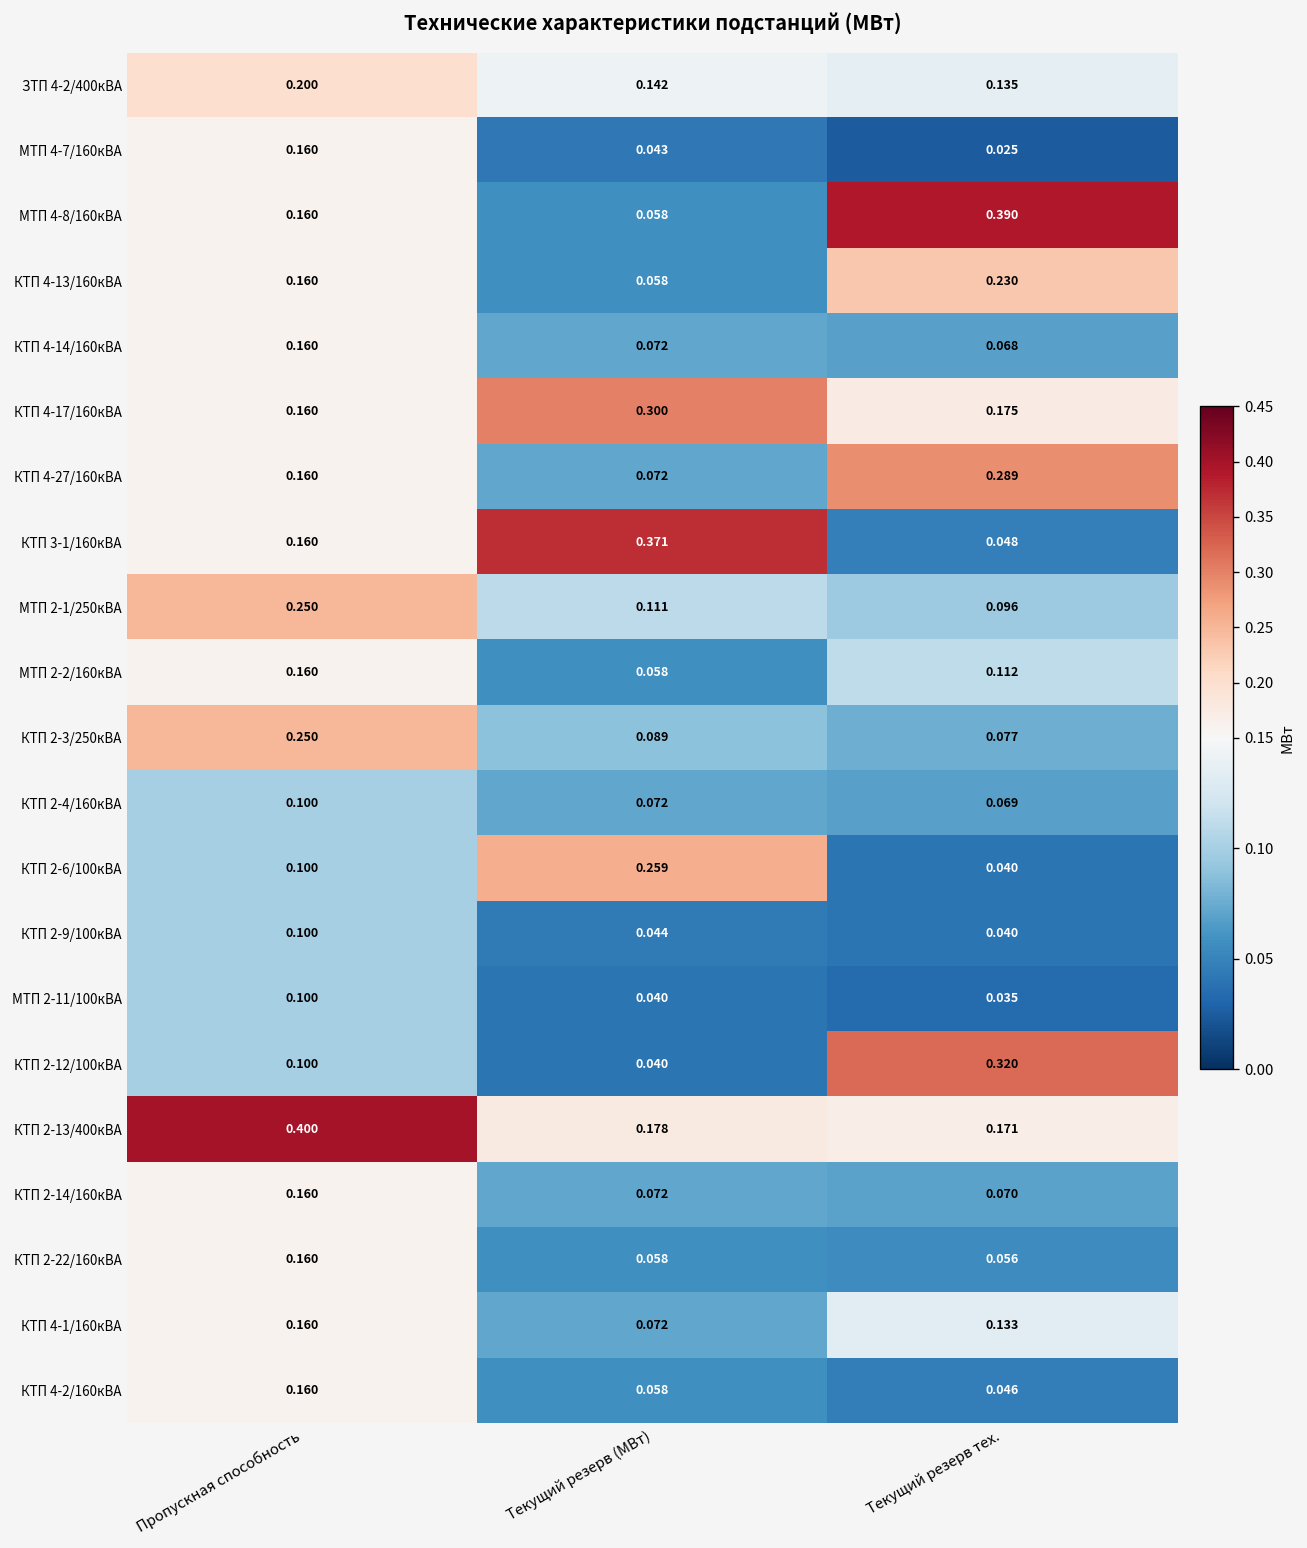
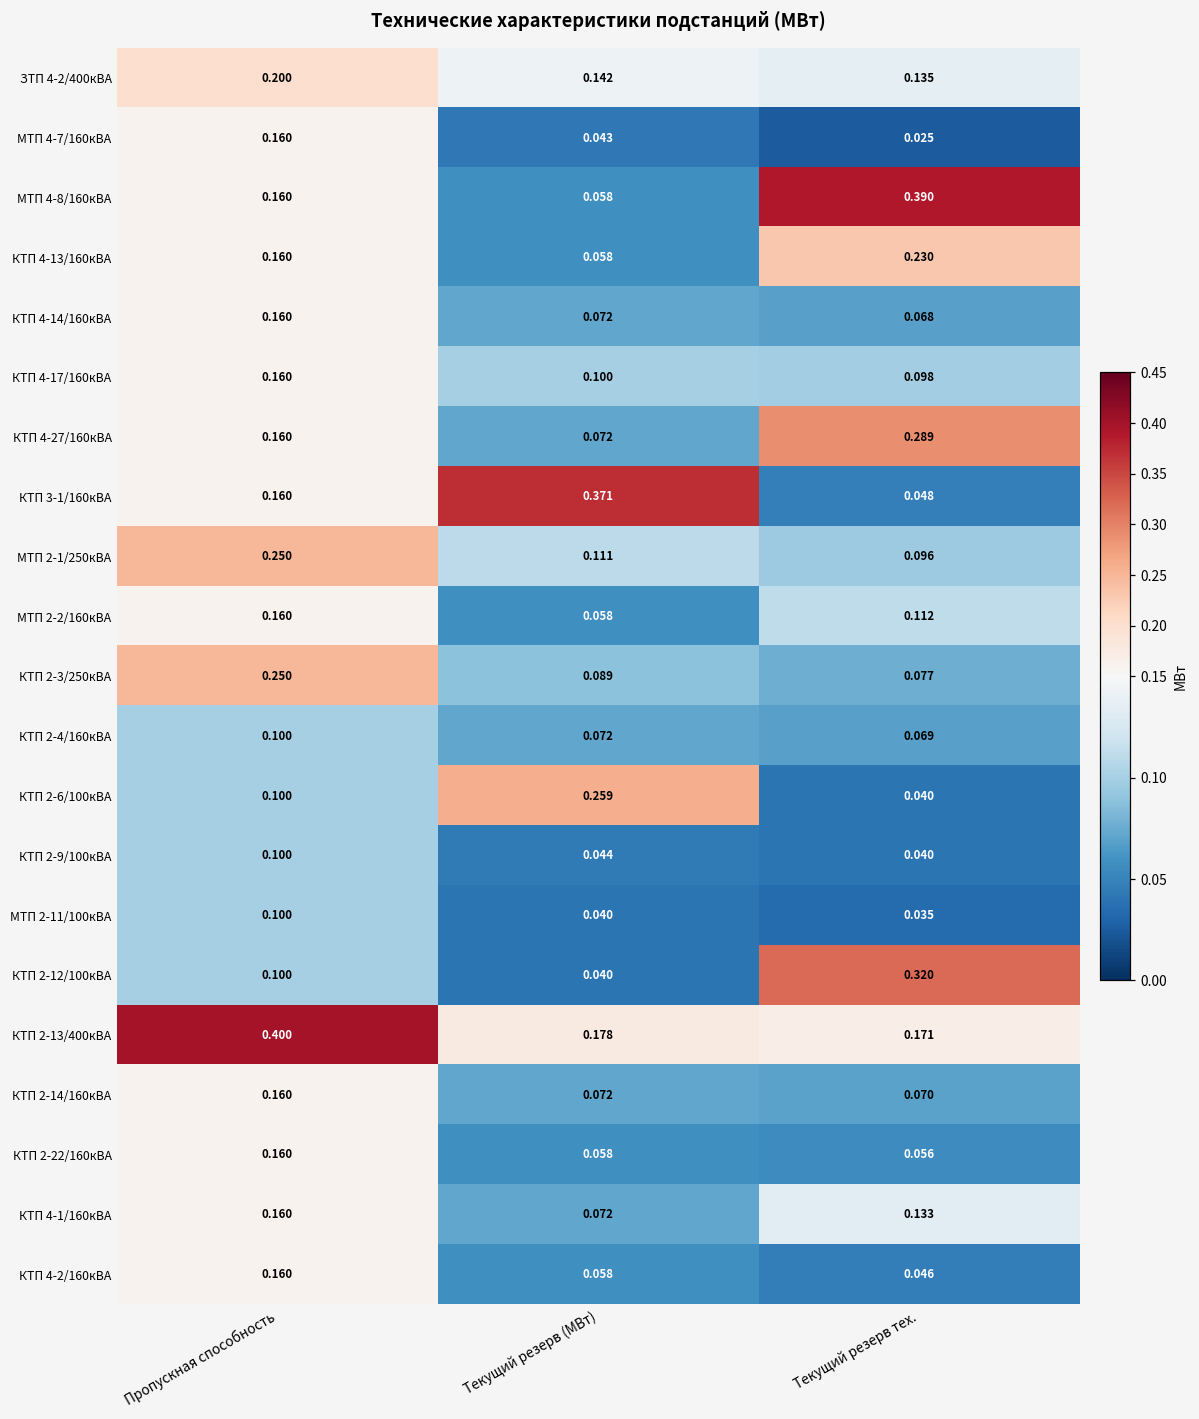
КТП 4-17/160кВА, Текущий резерв (МВт): 0.300 -> 0.100
КТП 4-17/160кВА, Текущий резерв тех.: 0.175 -> 0.098
